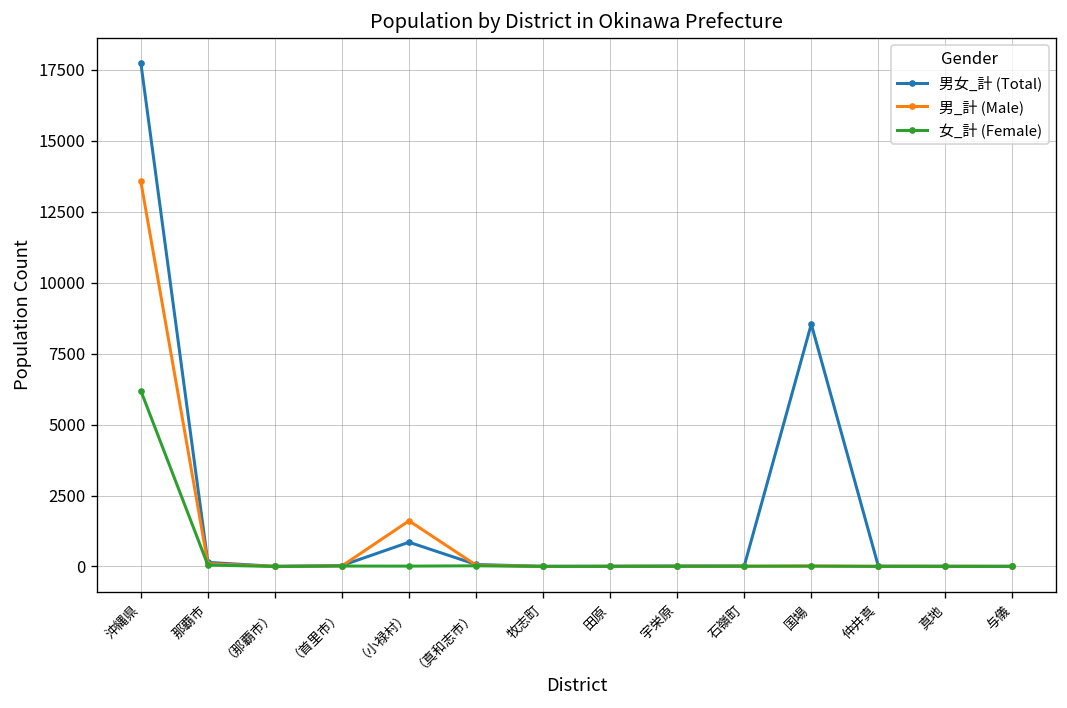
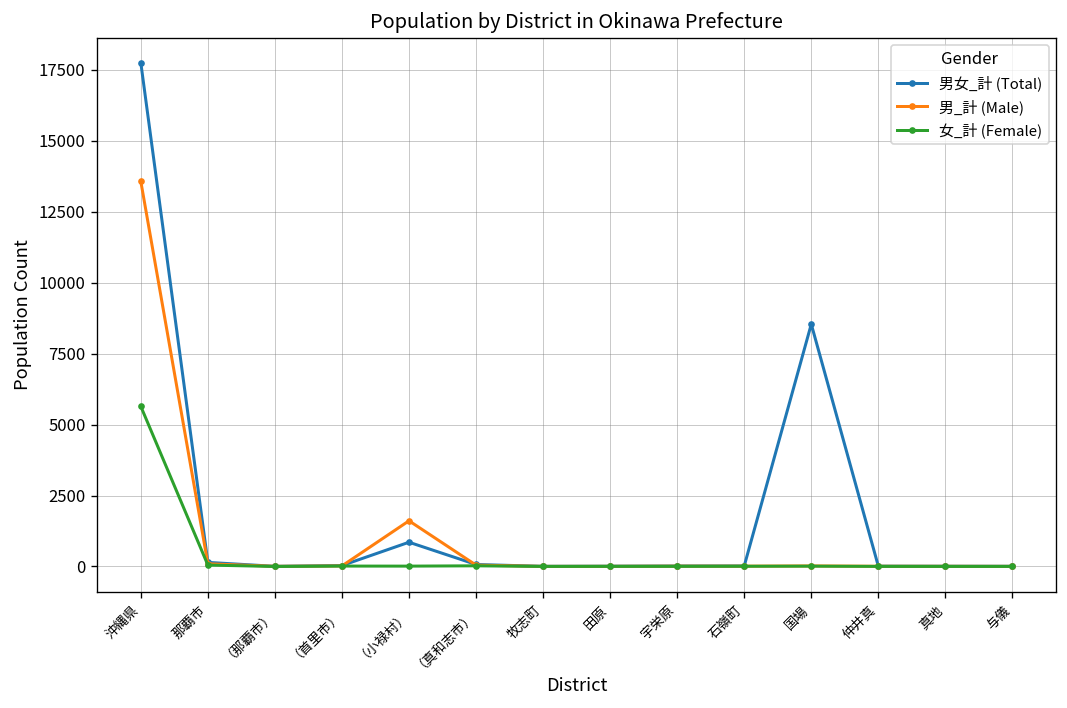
女_計 (Female), 沖縄県: 6200 -> 5600
